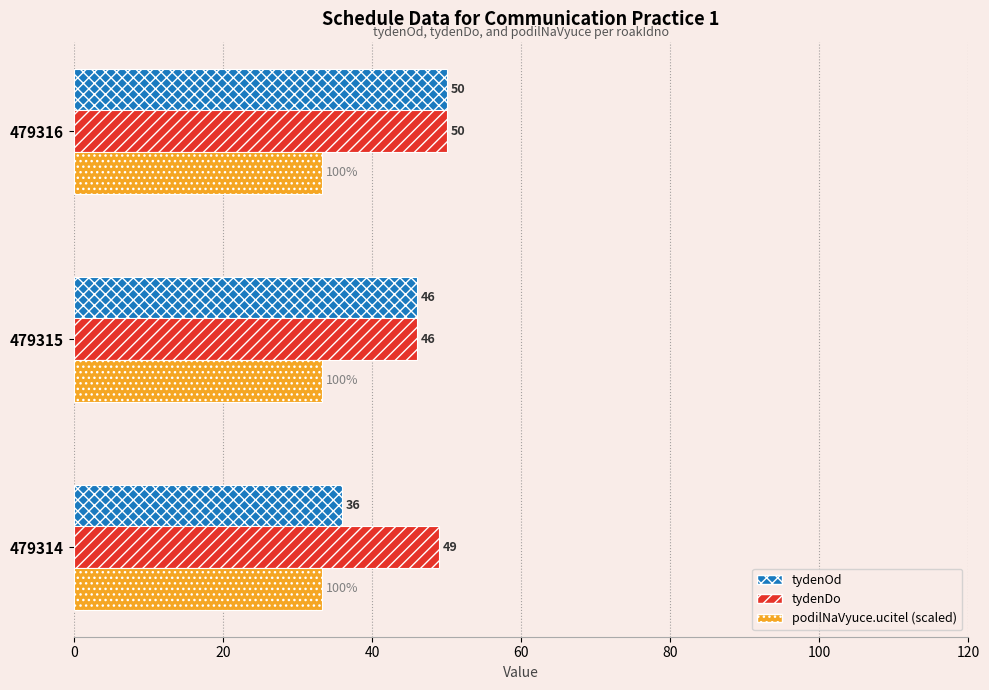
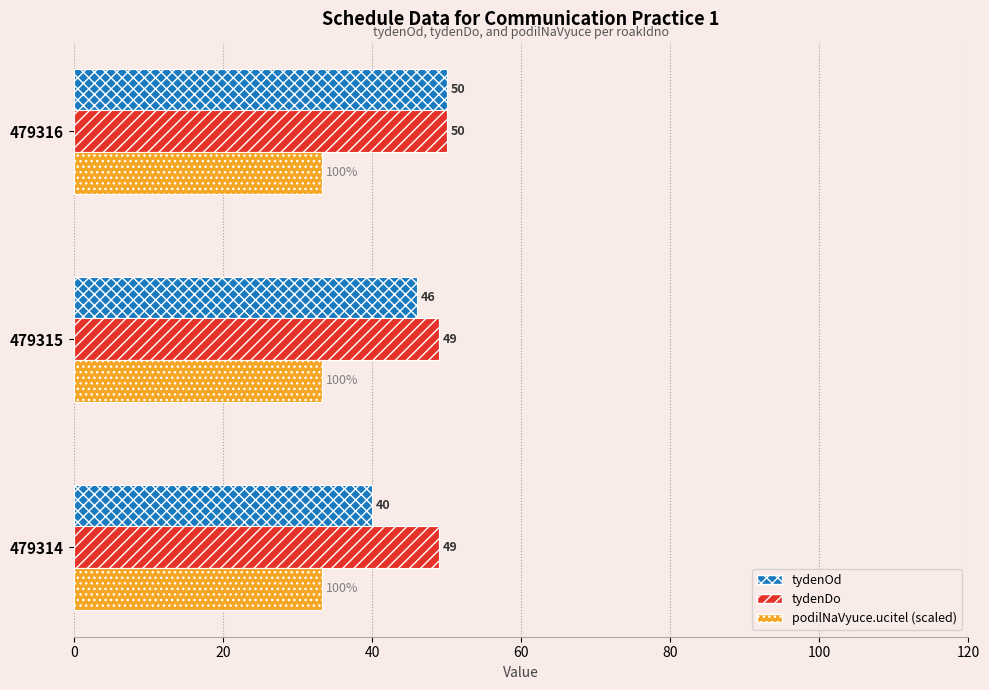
tydenDo, 479315: 46 -> 49
tydenOd, 479314: 36 -> 40
